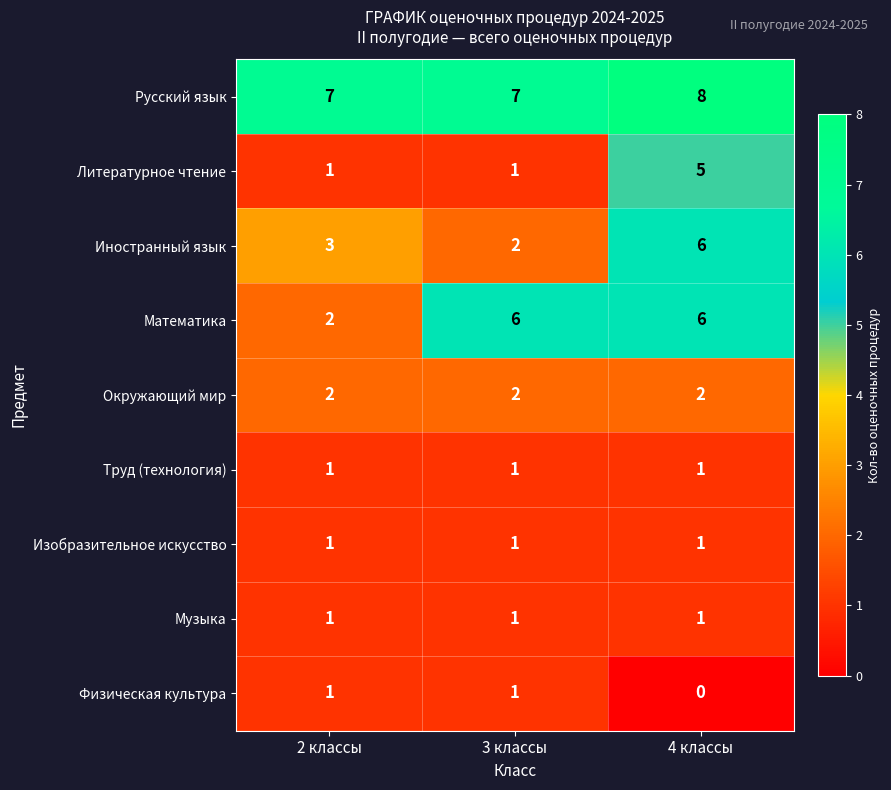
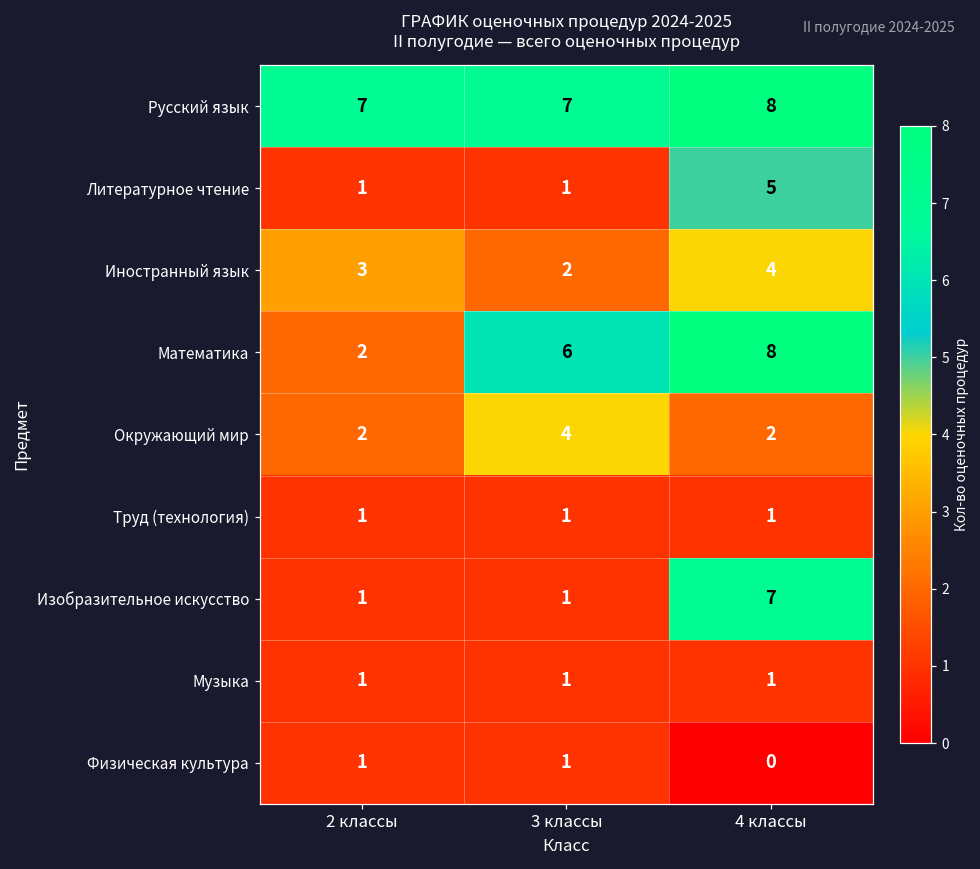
Иностранный язык, 4 классы: 6 -> 4
Математика, 4 классы: 6 -> 8
Окружающий мир, 3 классы: 2 -> 4
Изобразительное искусство, 4 классы: 1 -> 7
